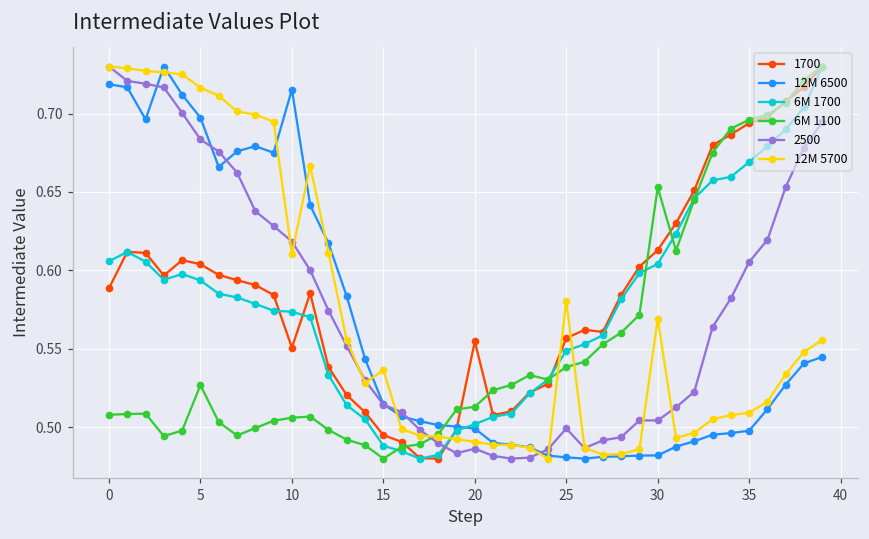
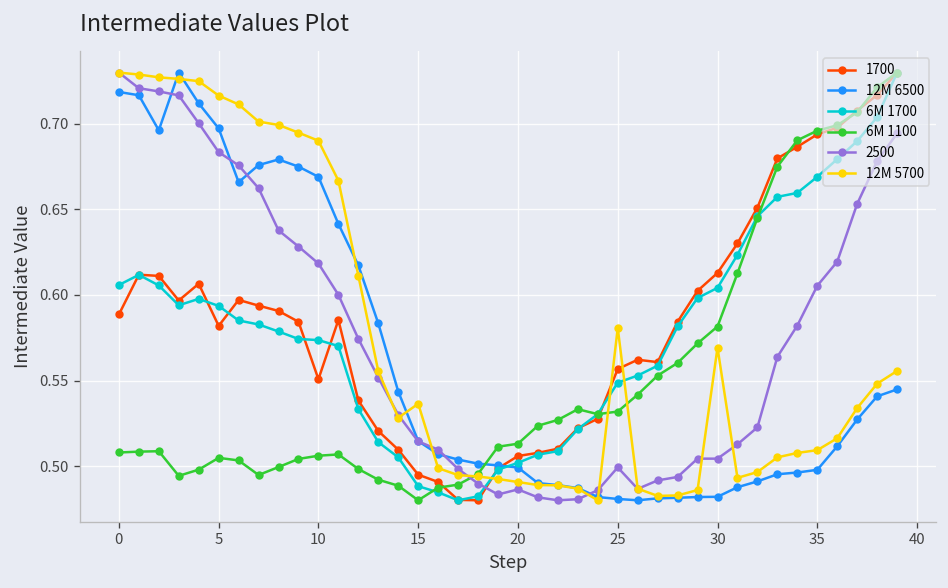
1700, 5: 0.604 -> 0.582
6M 1100, 5: 0.527 -> 0.505
12M 6500, 10: 0.715 -> 0.669
12M 5700, 10: 0.611 -> 0.690
1700, 20: 0.555 -> 0.506
6M 1100, 25: 0.538 -> 0.532
6M 1100, 30: 0.653 -> 0.582
